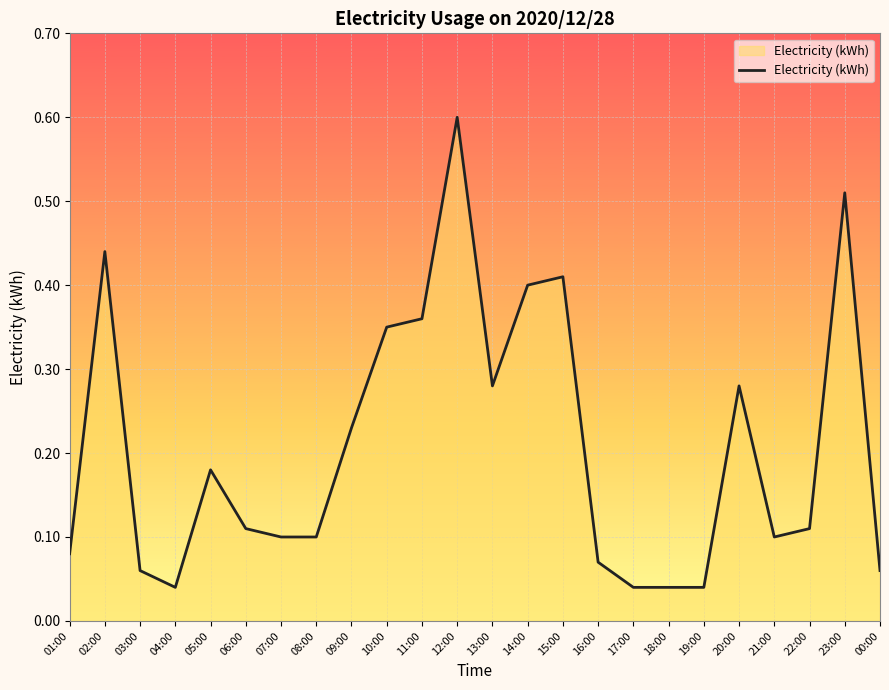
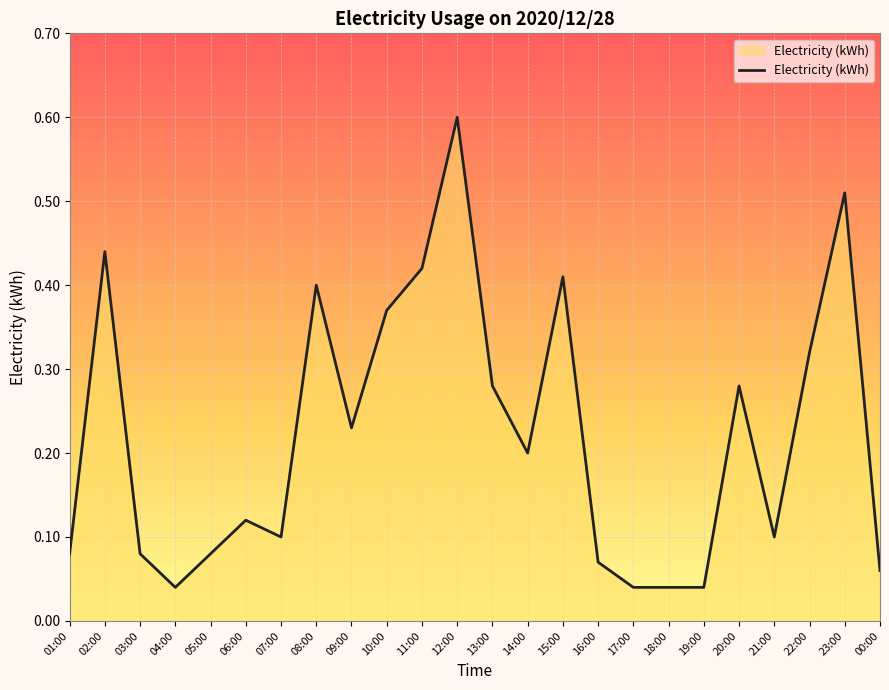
03:00: 0.06 -> 0.08
05:00: 0.18 -> 0.08
06:00: 0.11 -> 0.12
08:00: 0.1 -> 0.4
10:00: 0.35 -> 0.37
11:00: 0.36 -> 0.42
14:00: 0.4 -> 0.2
22:00: 0.11 -> 0.32
